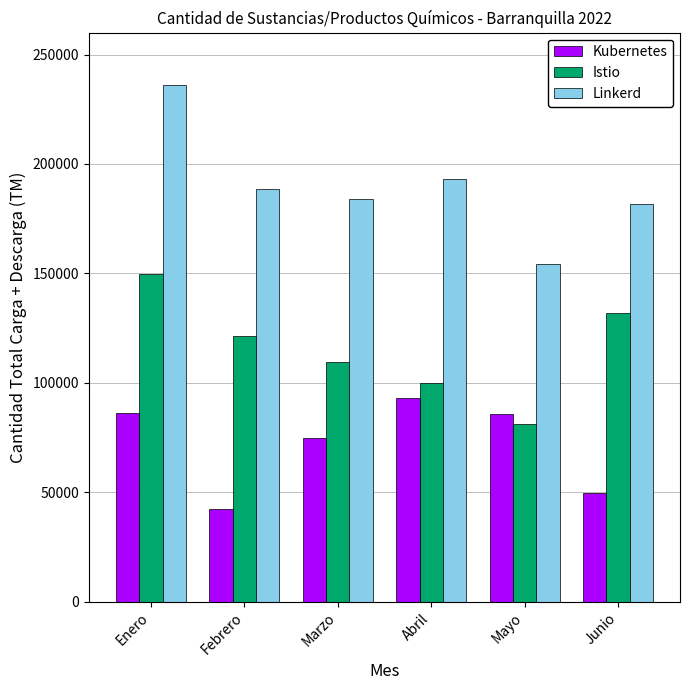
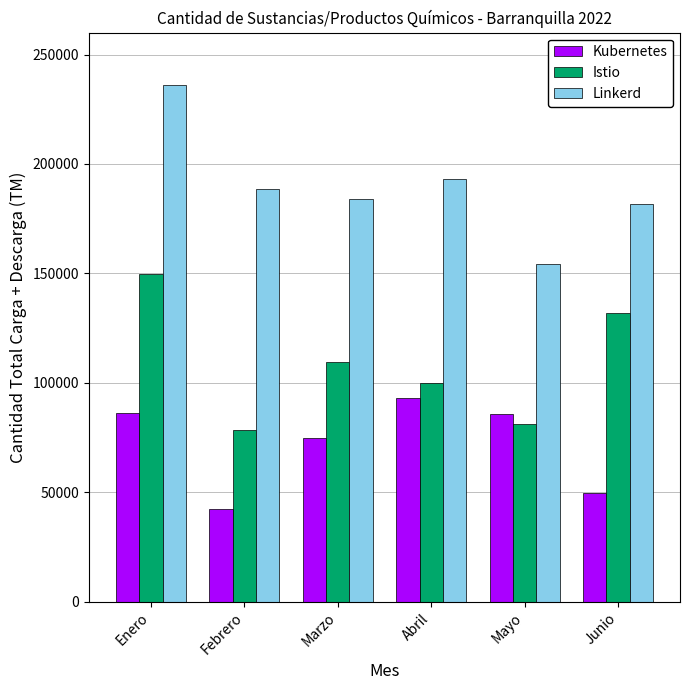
Istio, Febrero: 121000 -> 78000
